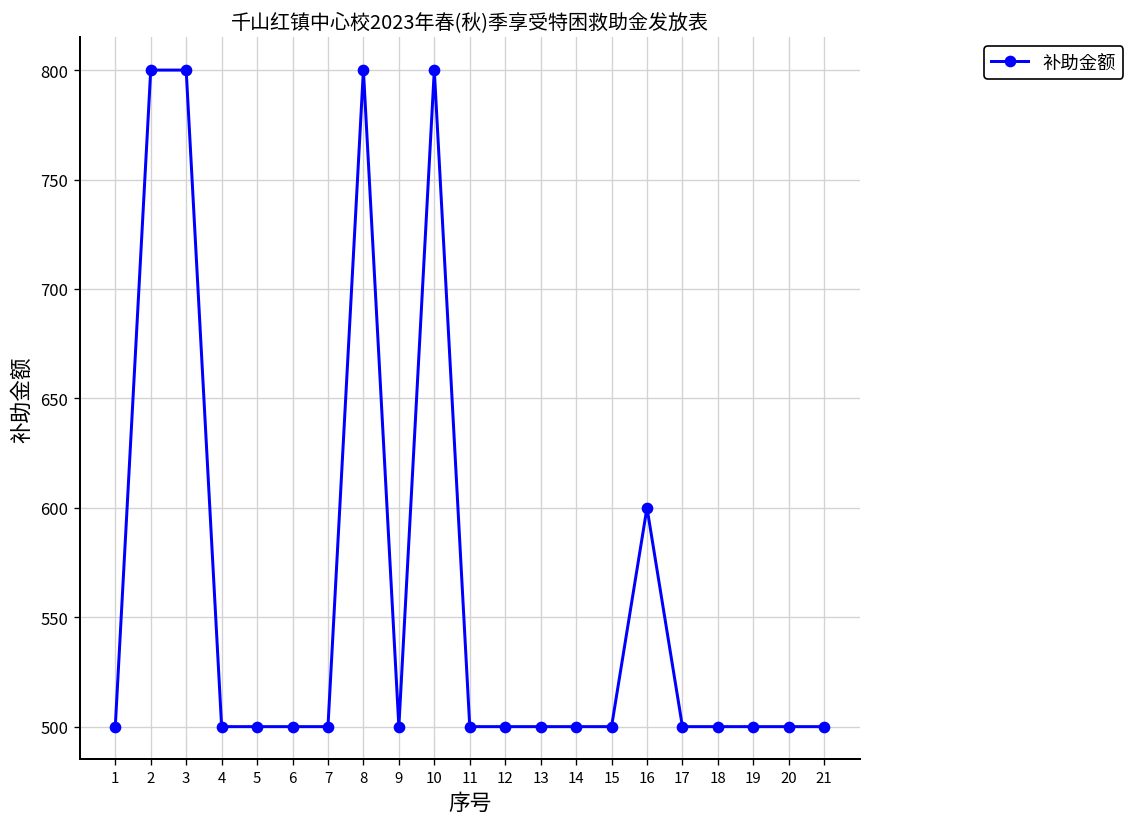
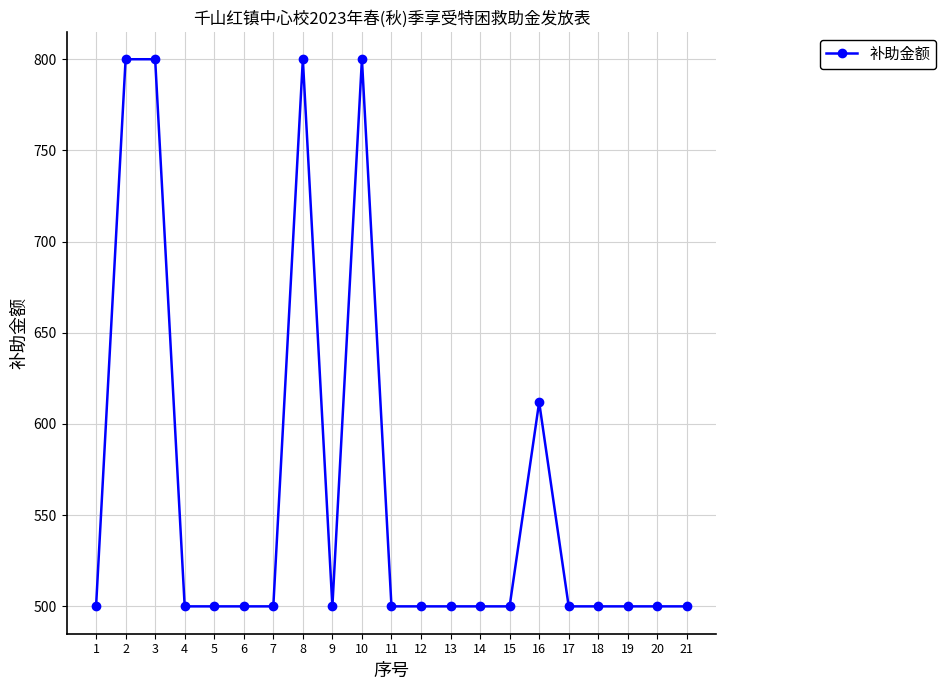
16: 600 -> 612
